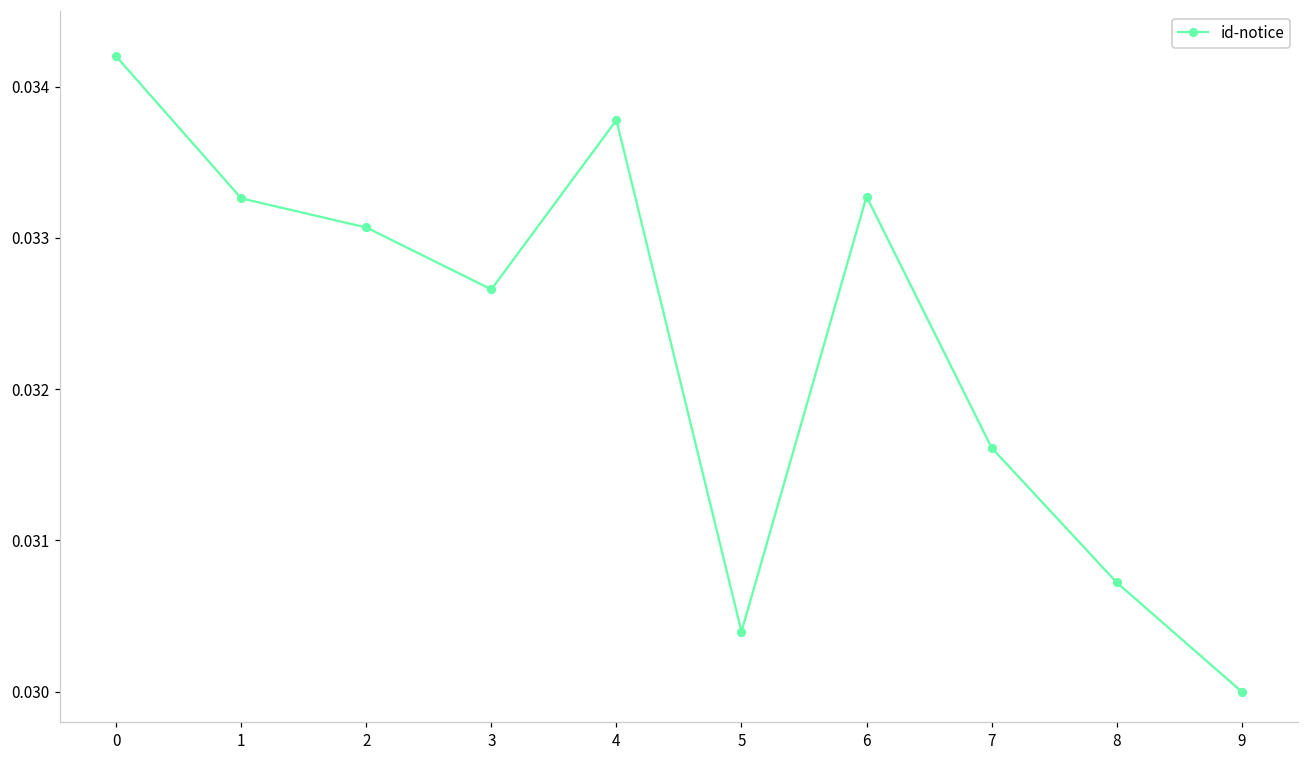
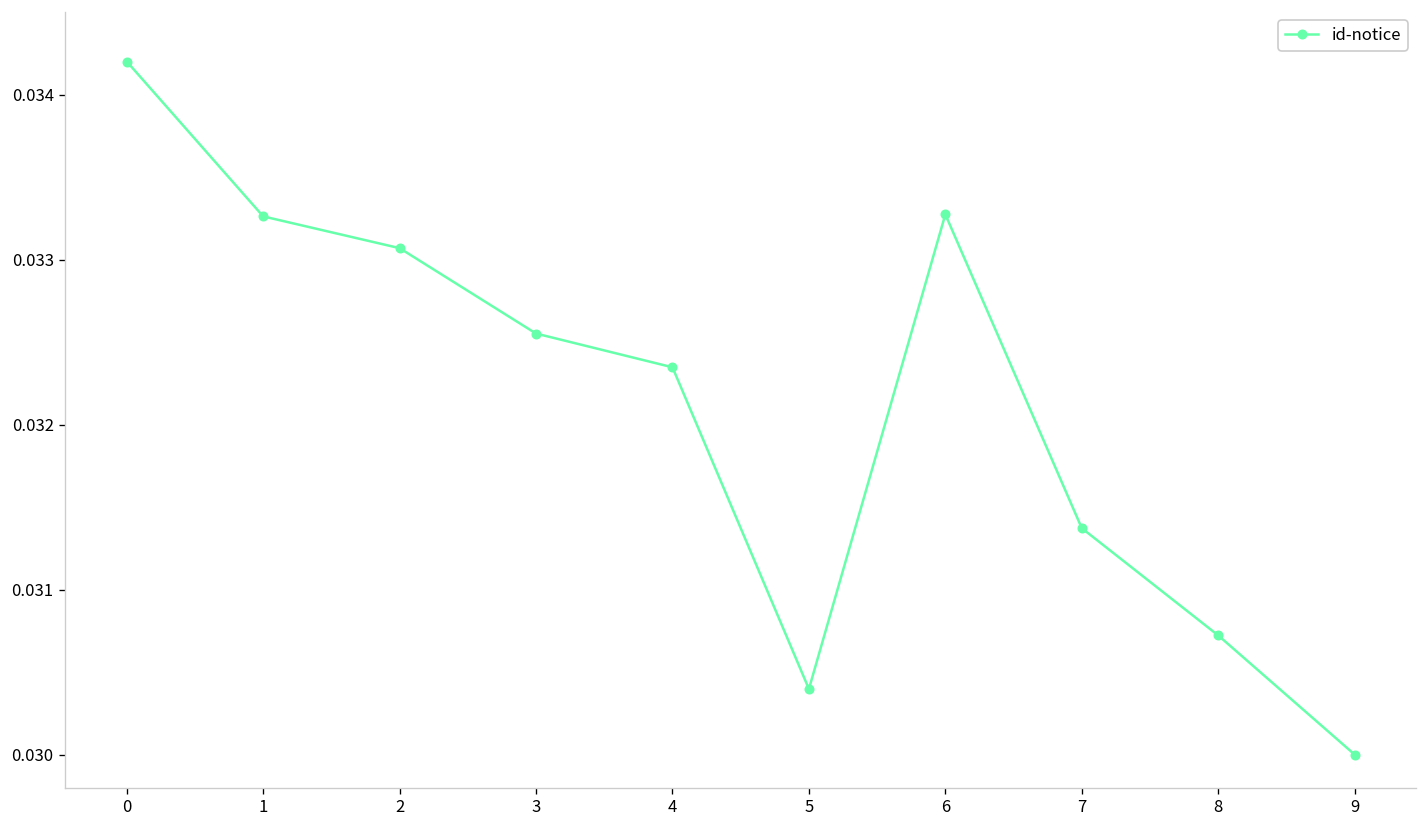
3: 0.03266 -> 0.03255
4: 0.03378 -> 0.03235
7: 0.03161 -> 0.03137
